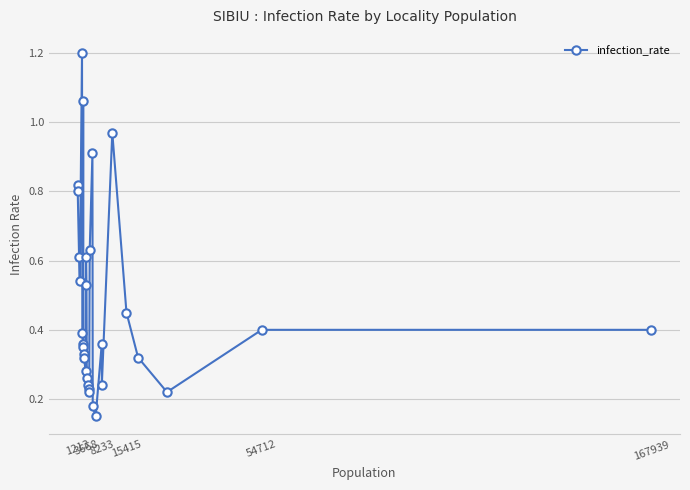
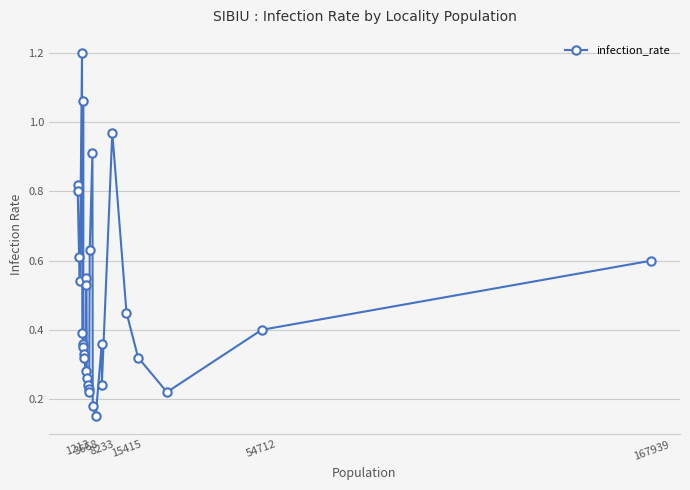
3668: 0.61 -> 0.55
167939: 0.4 -> 0.6
